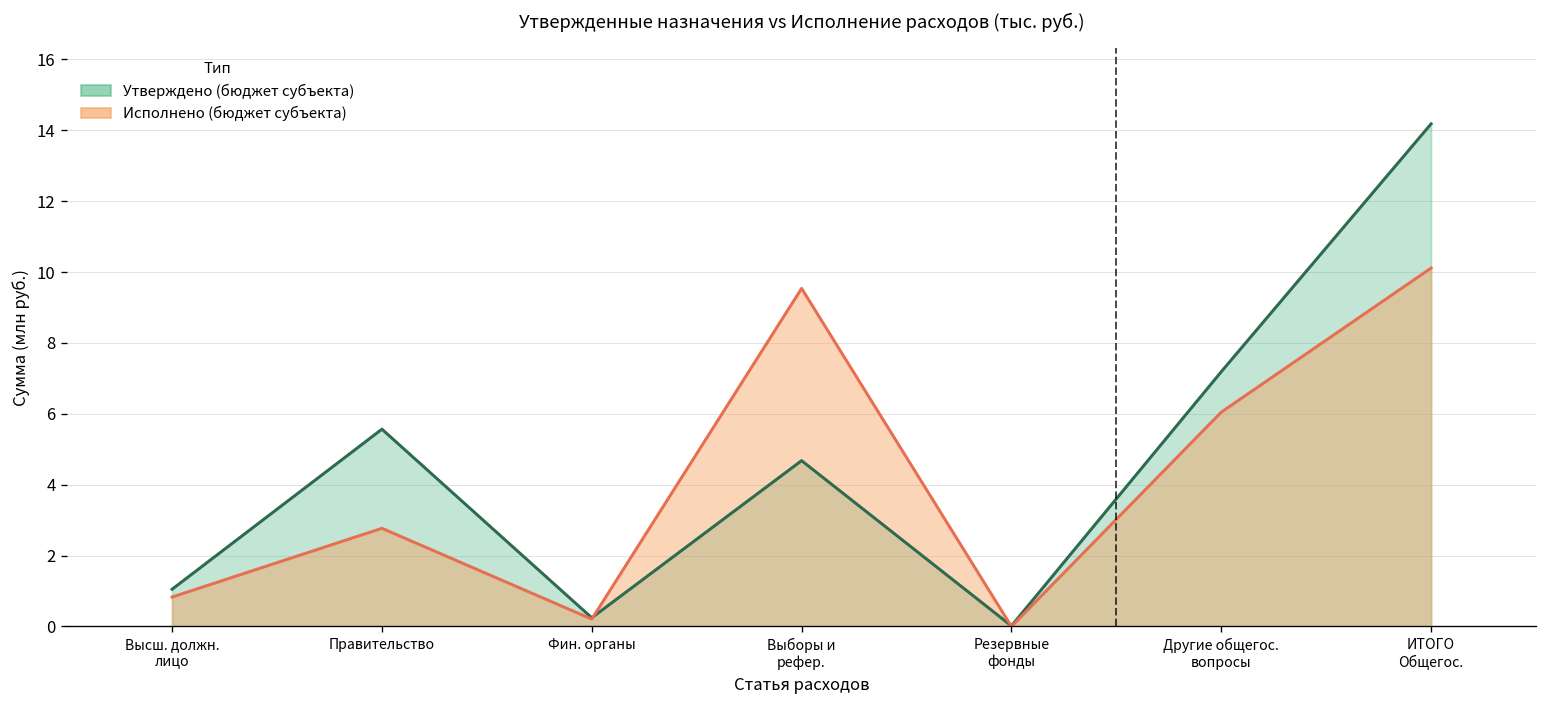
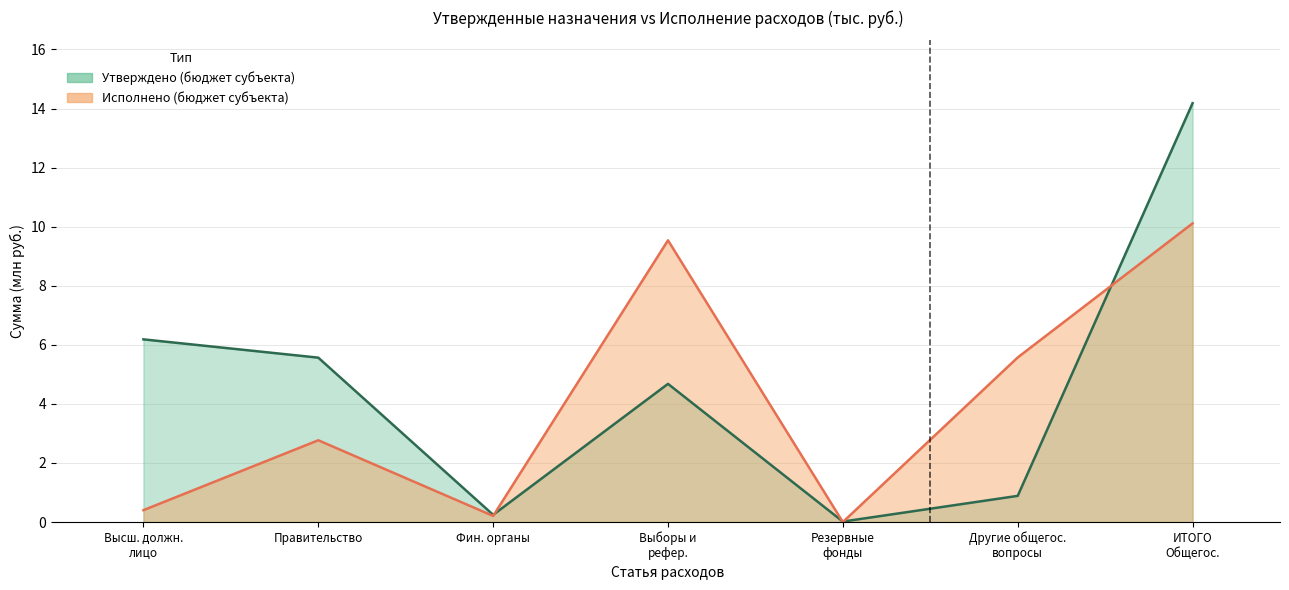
Утверждено (бюджет субъекта), Высш. должн. лицо: 1.1 -> 6.2
Исполнено (бюджет субъекта), Высш. должн. лицо: 0.8 -> 0.4
Утверждено (бюджет субъекта), Другие общегос. вопросы: 7.2 -> 0.9
Исполнено (бюджет субъекта), Другие общегос. вопросы: 6.0 -> 5.6
